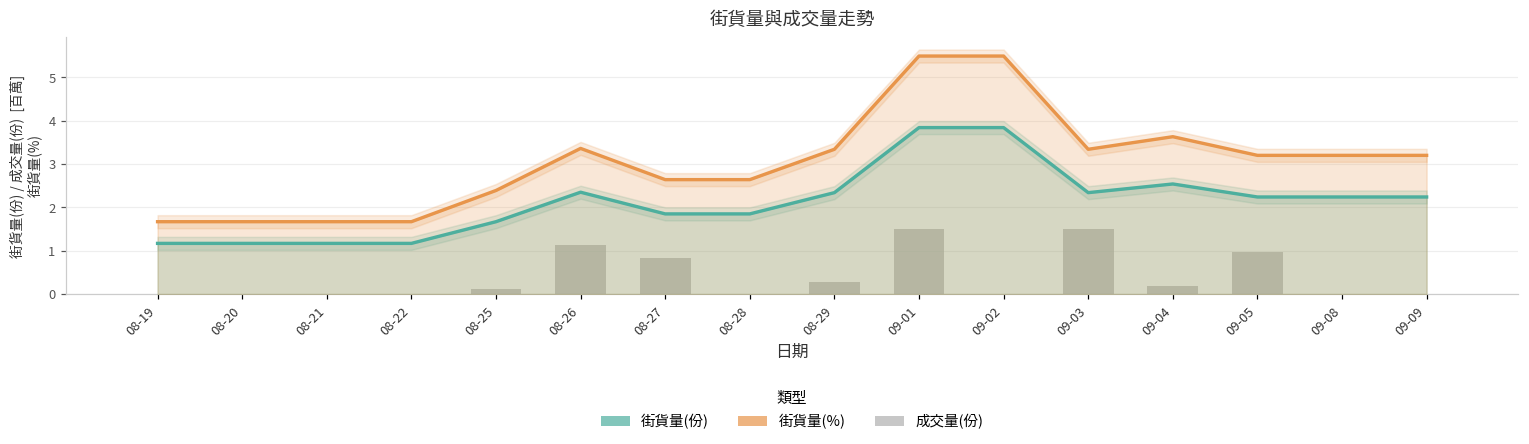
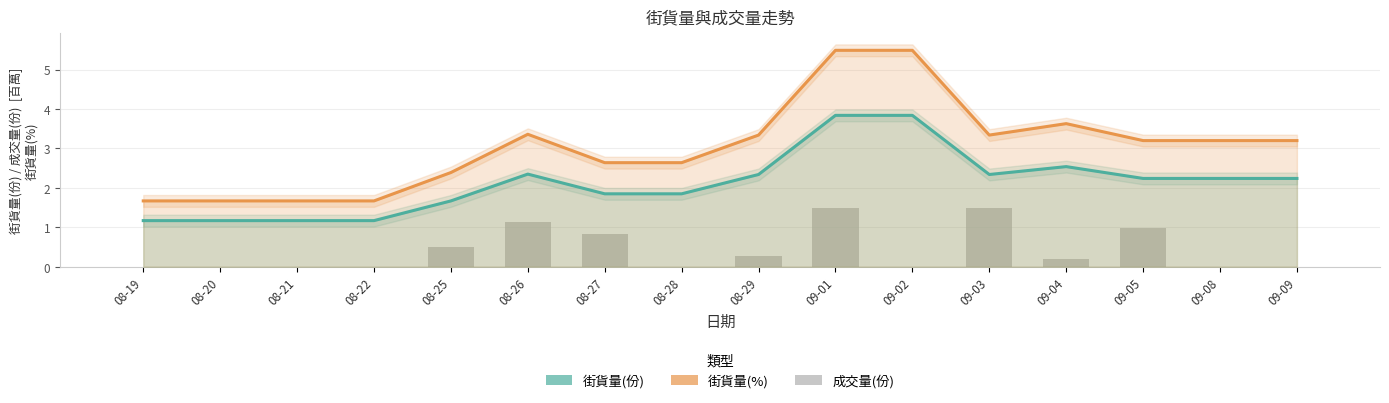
成交量(份), 08-25: 0.1 -> 0.5
